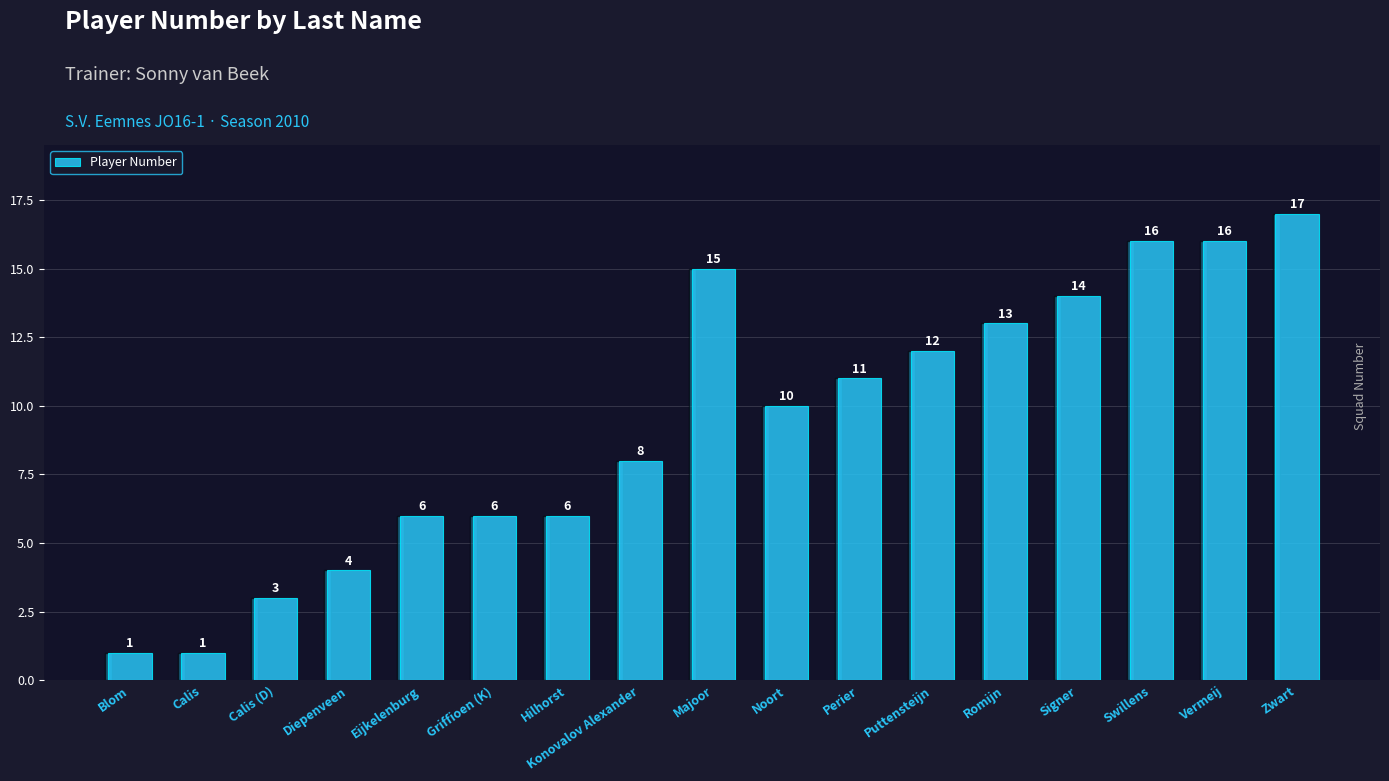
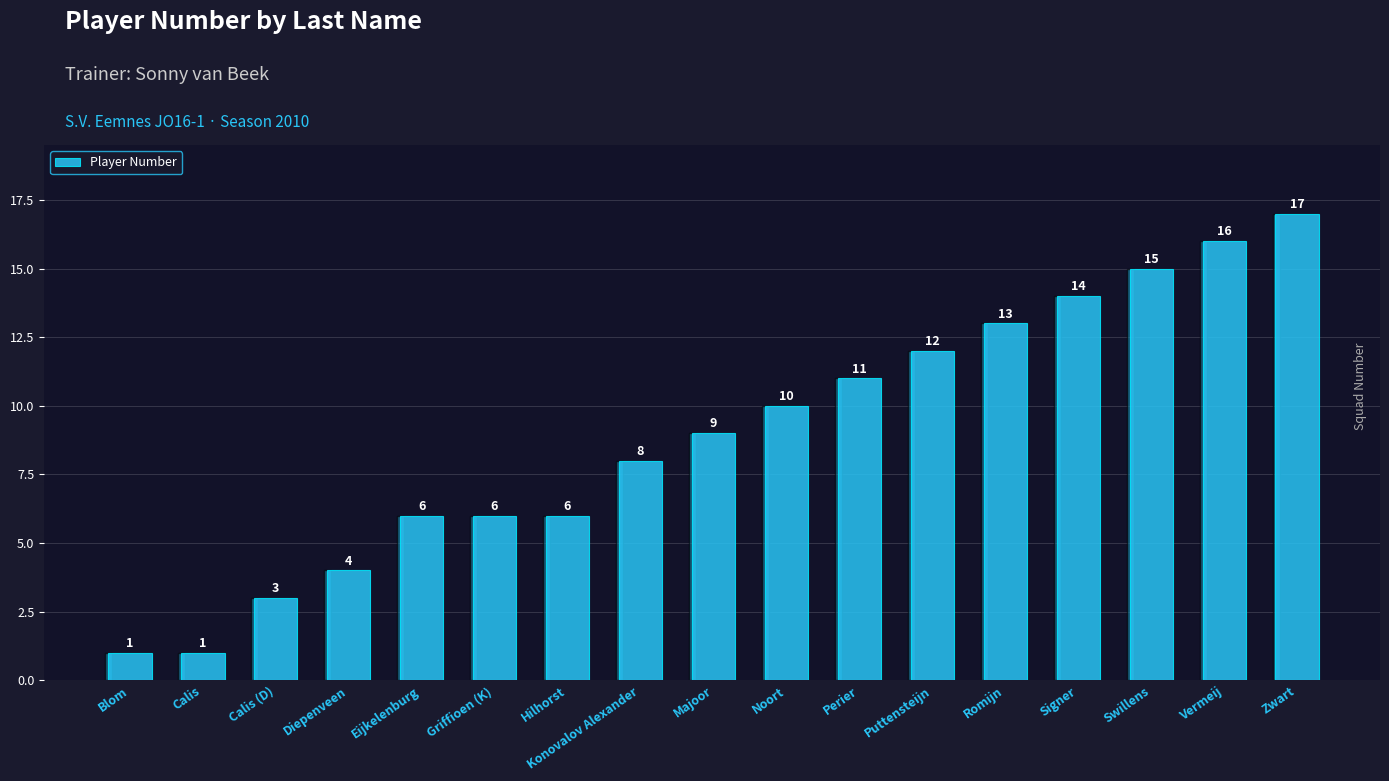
Majoor: 15 -> 9
Swillens: 16 -> 15
